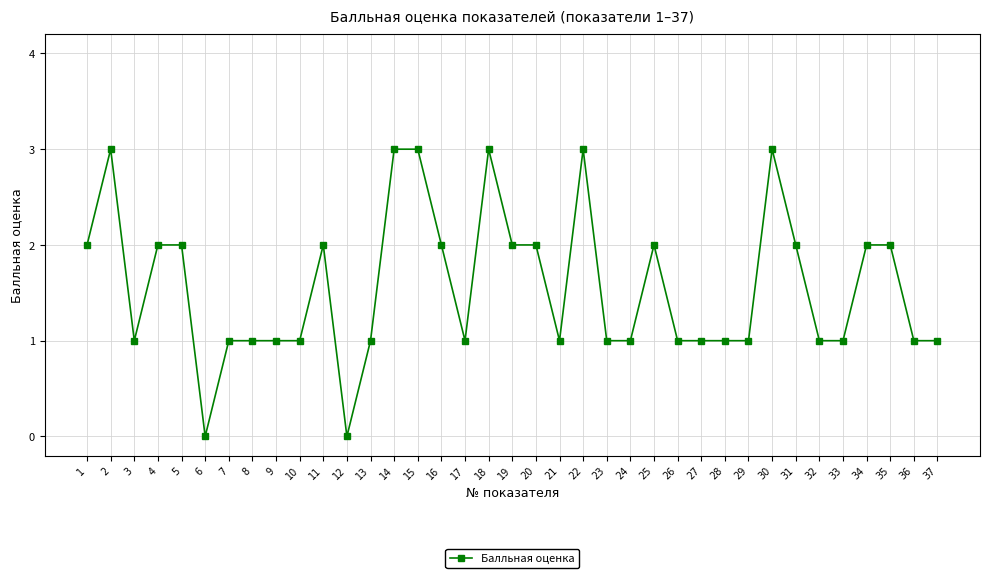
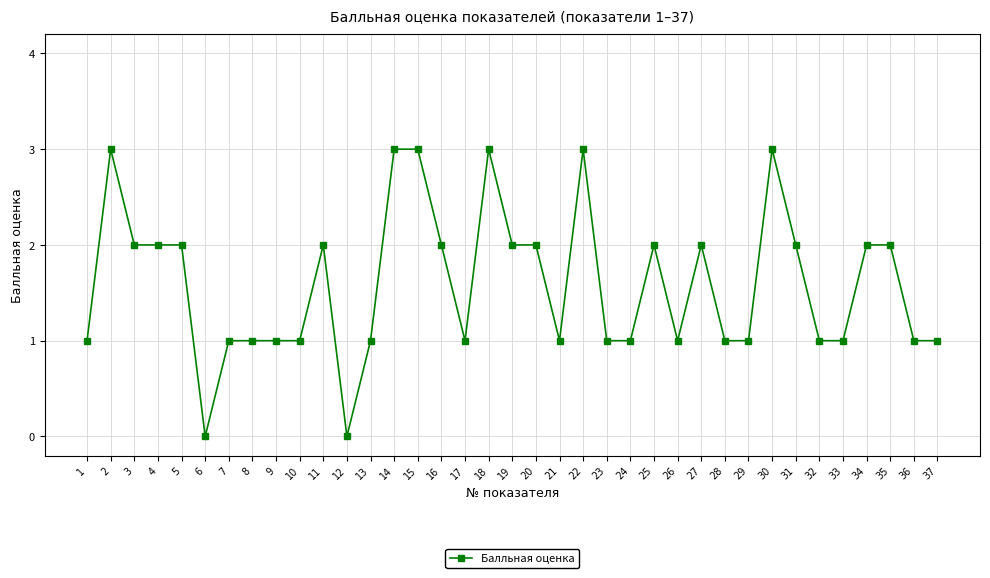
1: 2 -> 1
3: 1 -> 2
27: 1 -> 2
